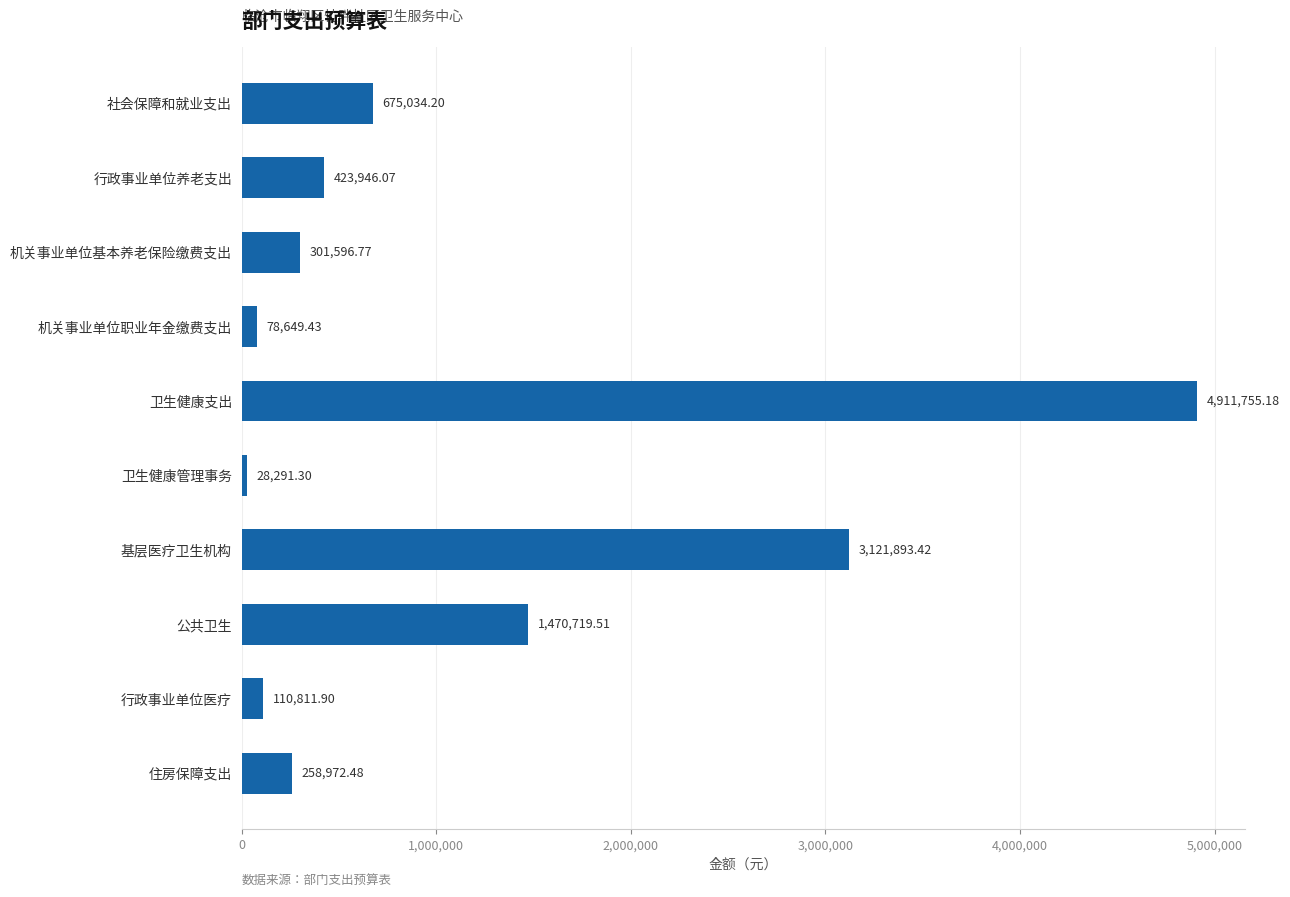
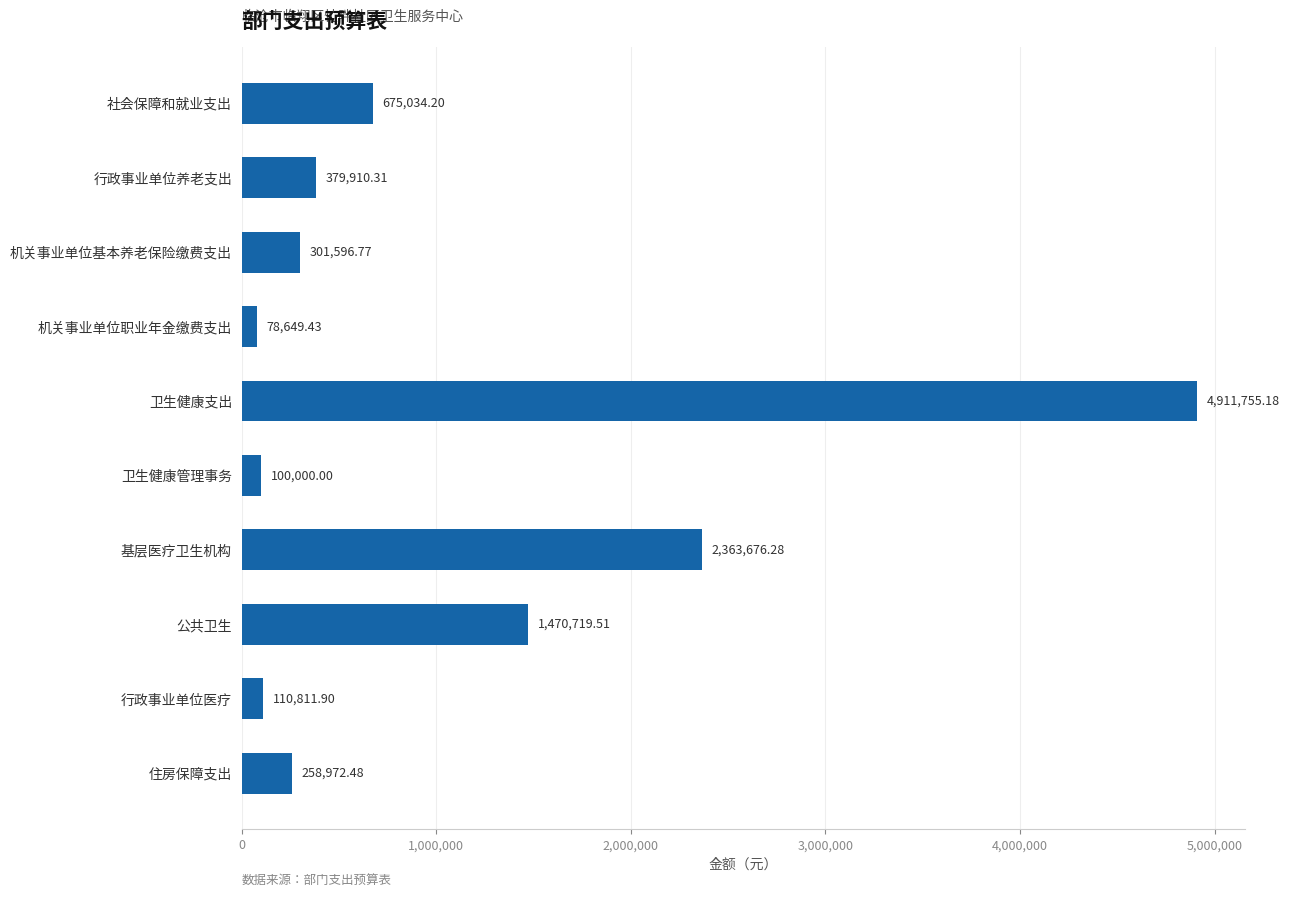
行政事业单位养老支出: 423,946.07 -> 379,910.31
卫生健康管理事务: 28,291.30 -> 100,000.00
基层医疗卫生机构: 3,121,893.42 -> 2,363,676.28
